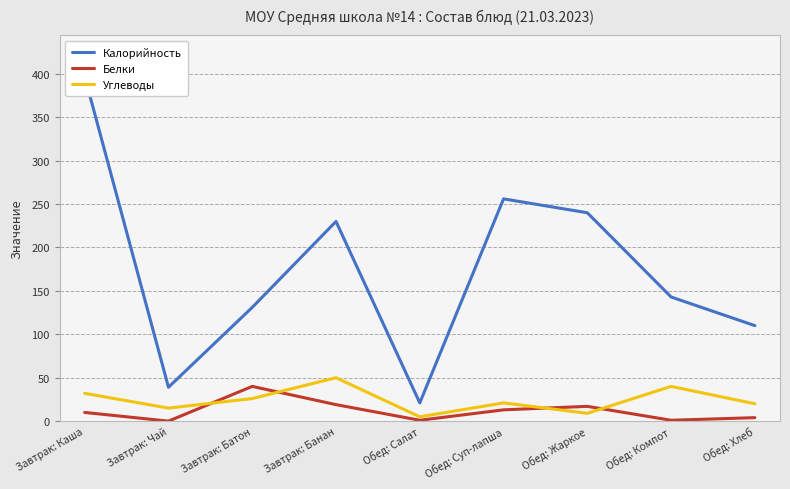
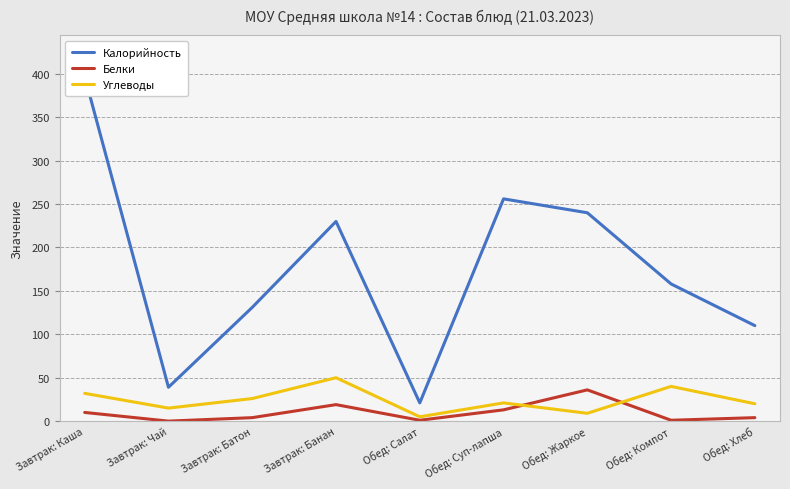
Белки, Завтрак: Батон: 40 -> 0
Белки, Обед: Жаркое: 20 -> 40
Калорийность, Обед: Компот: 140 -> 160
